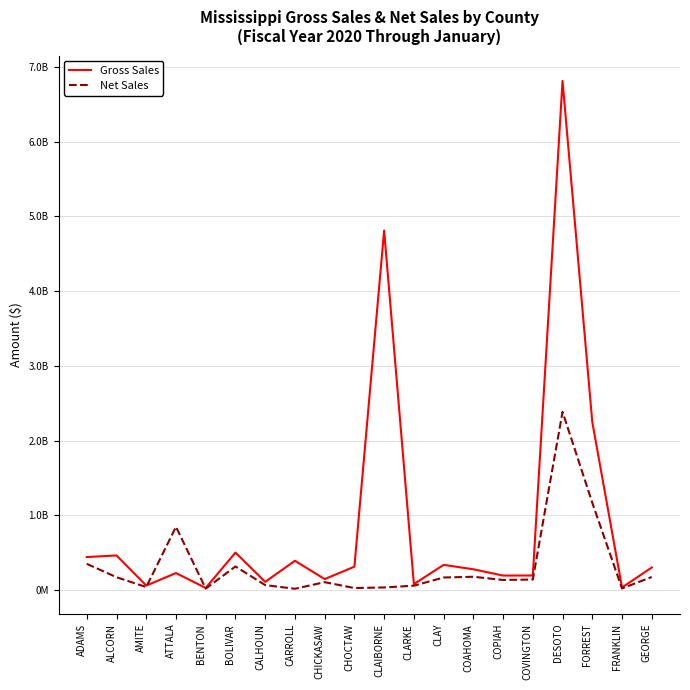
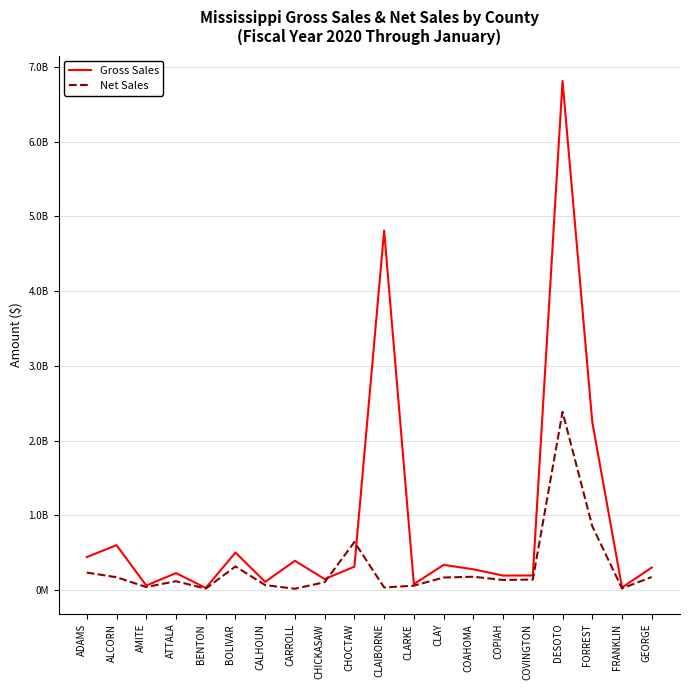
Net Sales, ADAMS: 400000000 -> 200000000
Gross Sales, ALCORN: 500000000 -> 600000000
Net Sales, ATTALA: 800000000 -> 100000000
Net Sales, CHOCTAW: 0 -> 600000000
Net Sales, FORREST: 1200000000 -> 900000000
